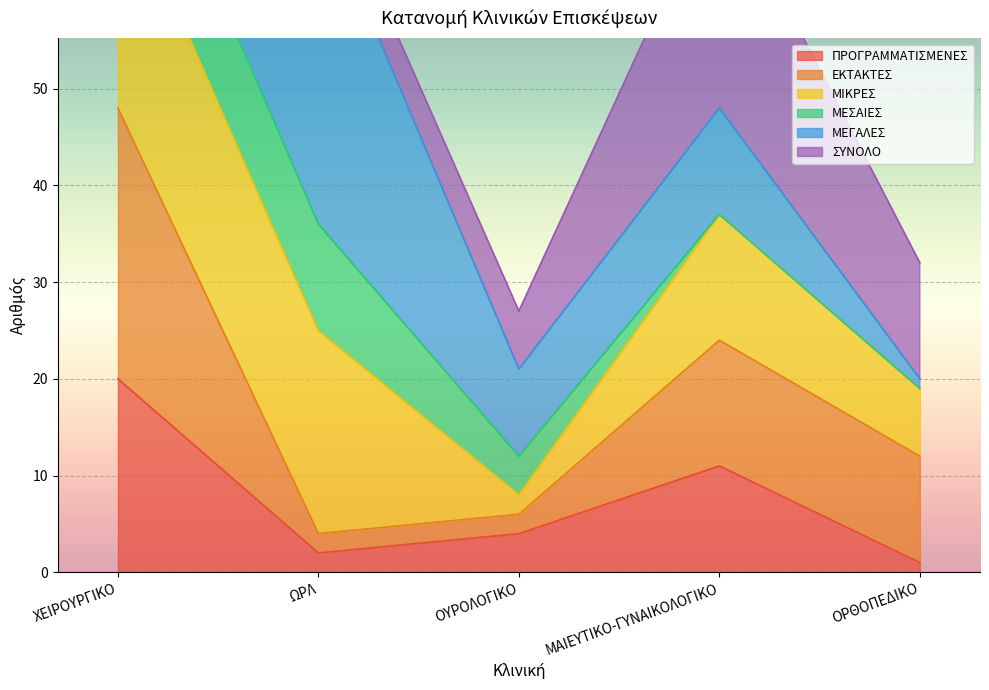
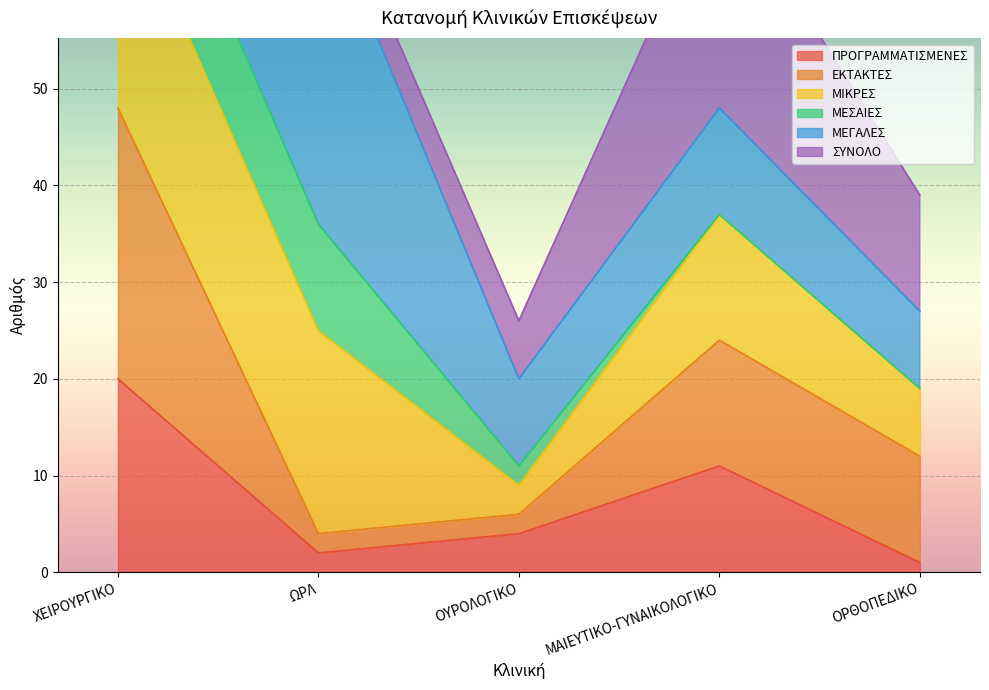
ΜΙΚΡΕΣ, ΟΥΡΟΛΟΓΙΚΟ: 2 -> 3
ΜΕΣΑΙΕΣ, ΟΥΡΟΛΟΓΙΚΟ: 4 -> 2
ΜΕΓΑΛΕΣ, ΟΡΘΟΠΕΔΙΚΟ: 1 -> 8
